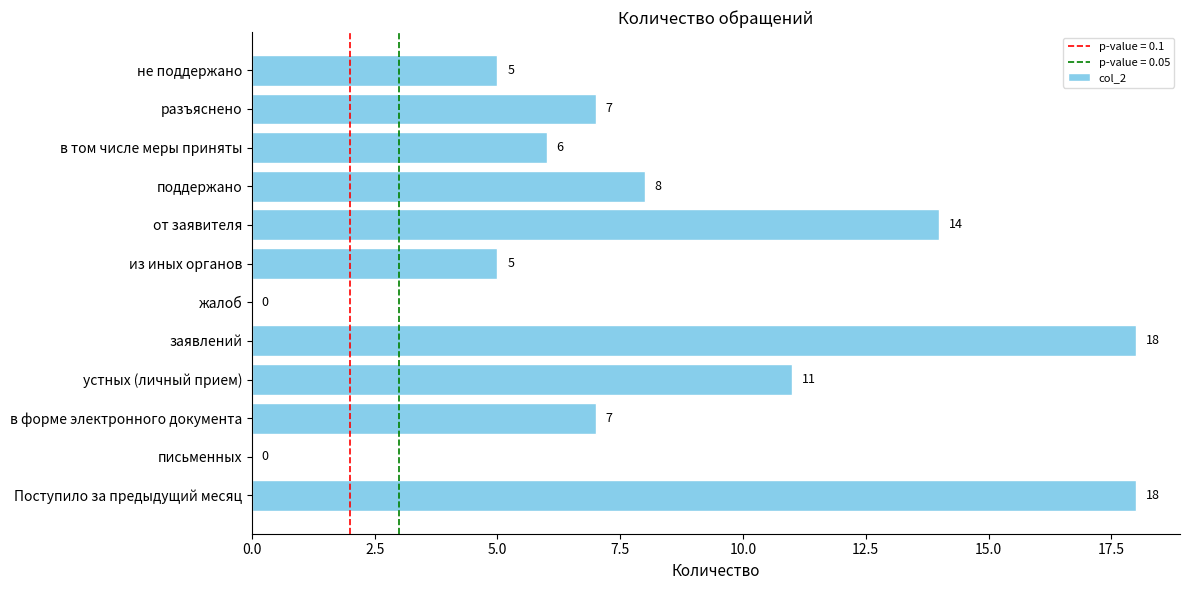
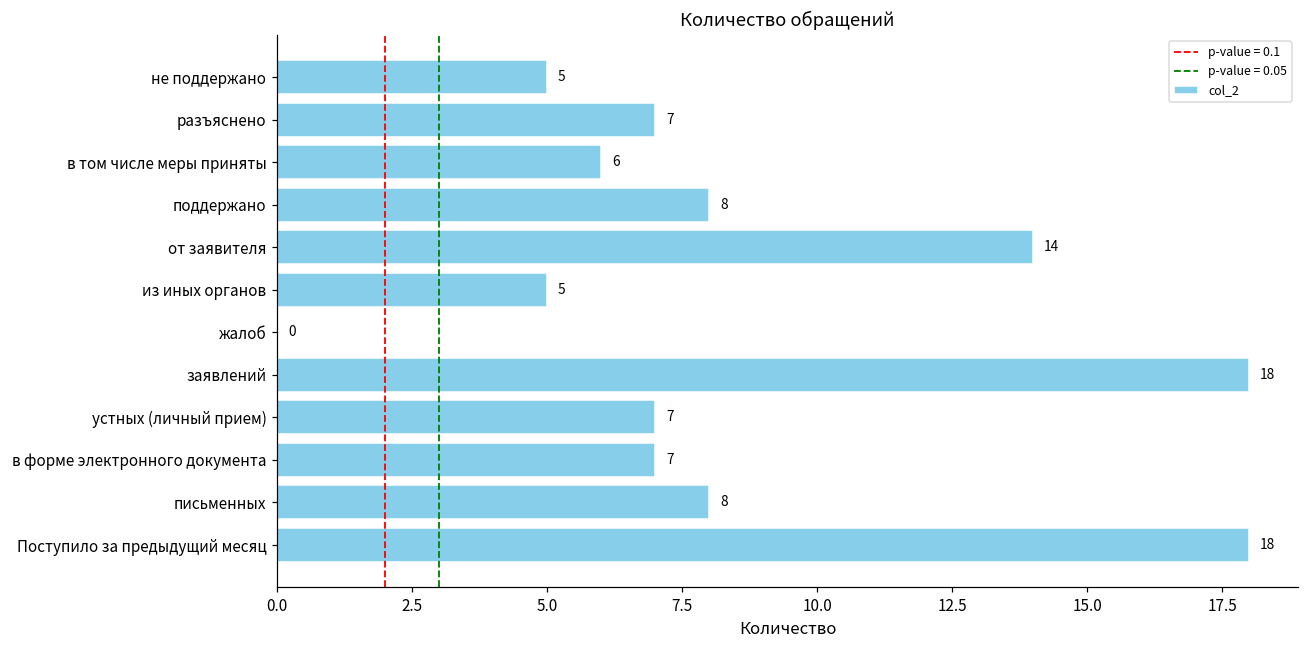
устных (личный прием): 11 -> 7
письменных: 0 -> 8
